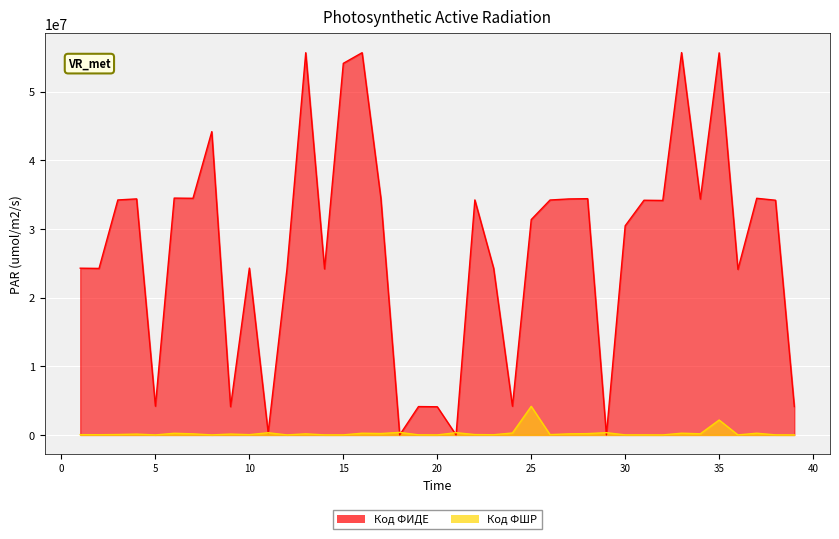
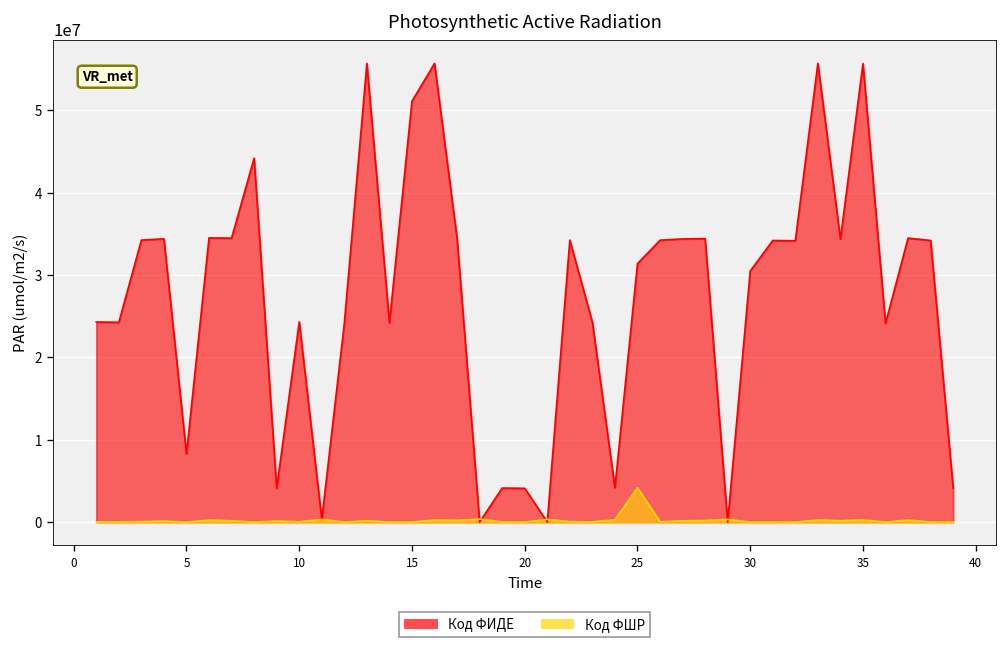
Код ФИДЕ, 5: 4000000 -> 8000000
Код ФИДЕ, 15: 54000000 -> 51000000
Код ФШР, 35: 2000000 -> 0
